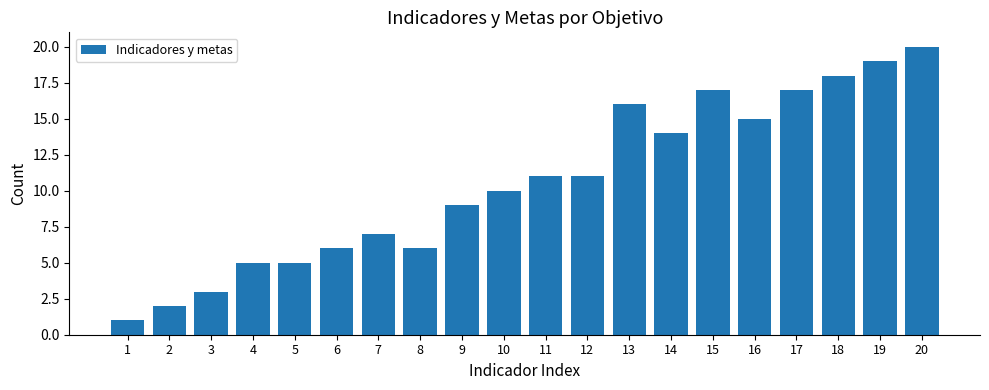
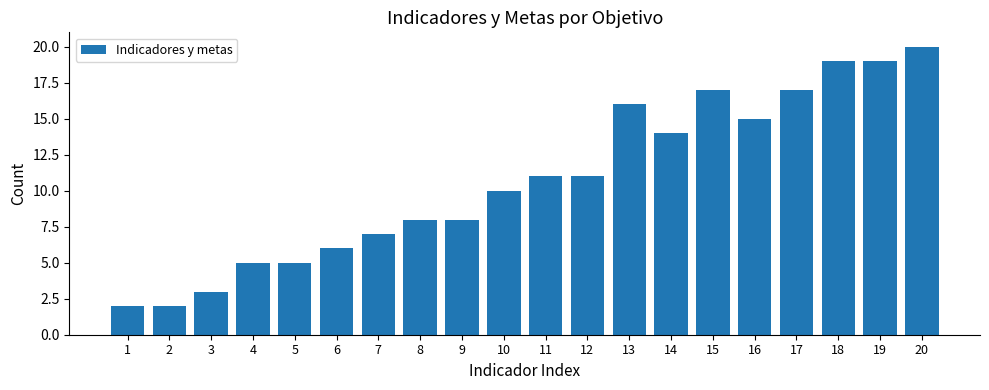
1: 1 -> 2
8: 6 -> 8
9: 9 -> 8
18: 18 -> 19
